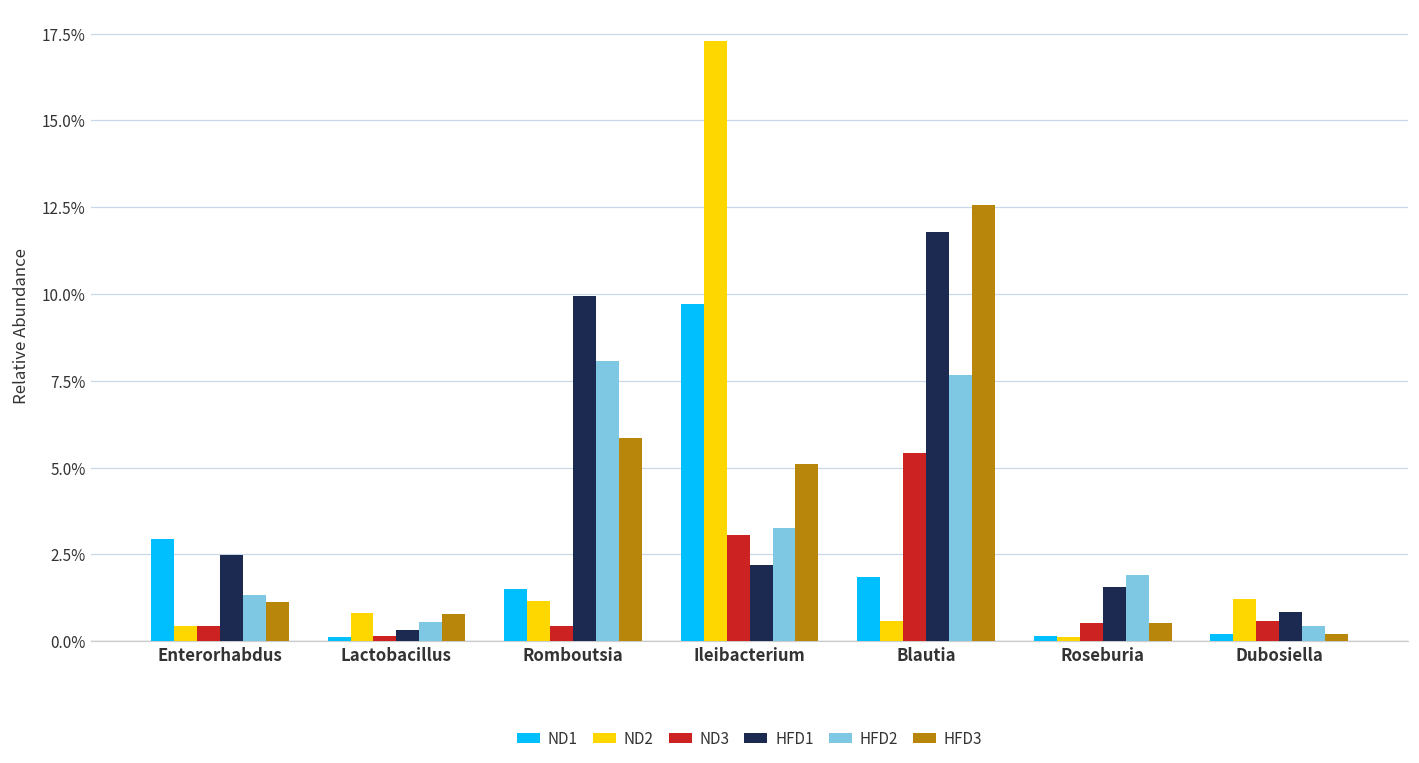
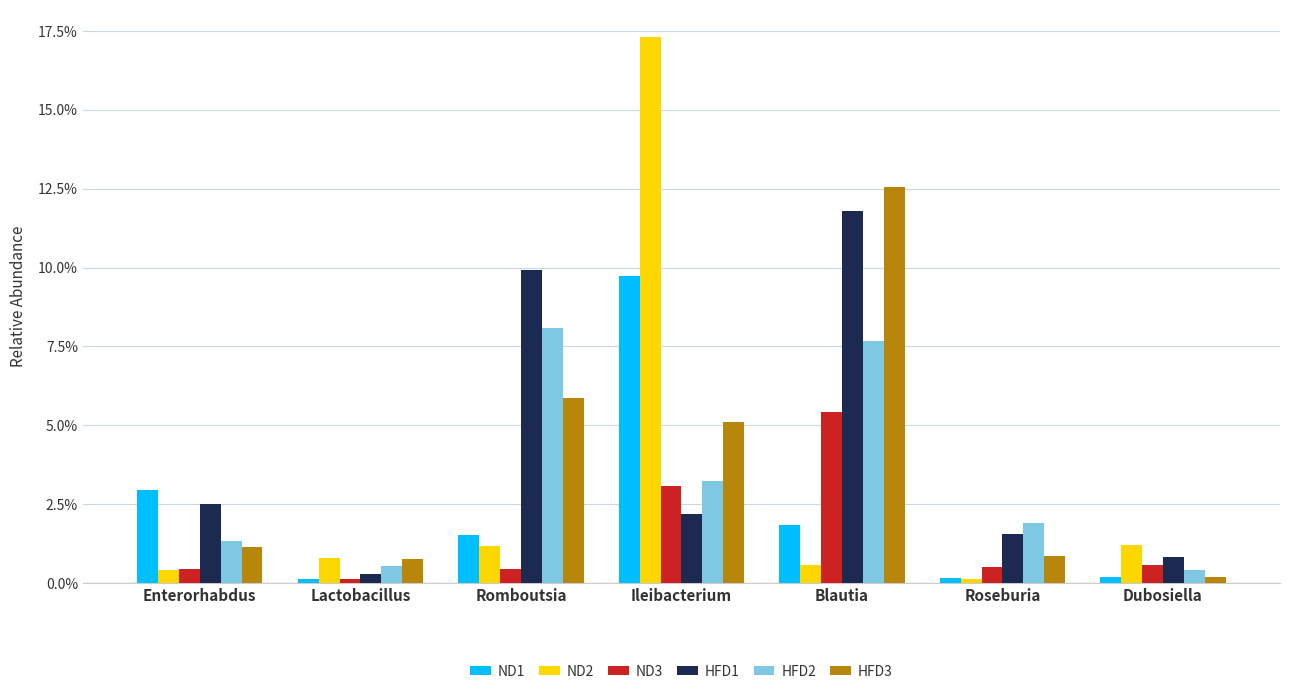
HFD3, Roseburia: 0.5% -> 0.9%
